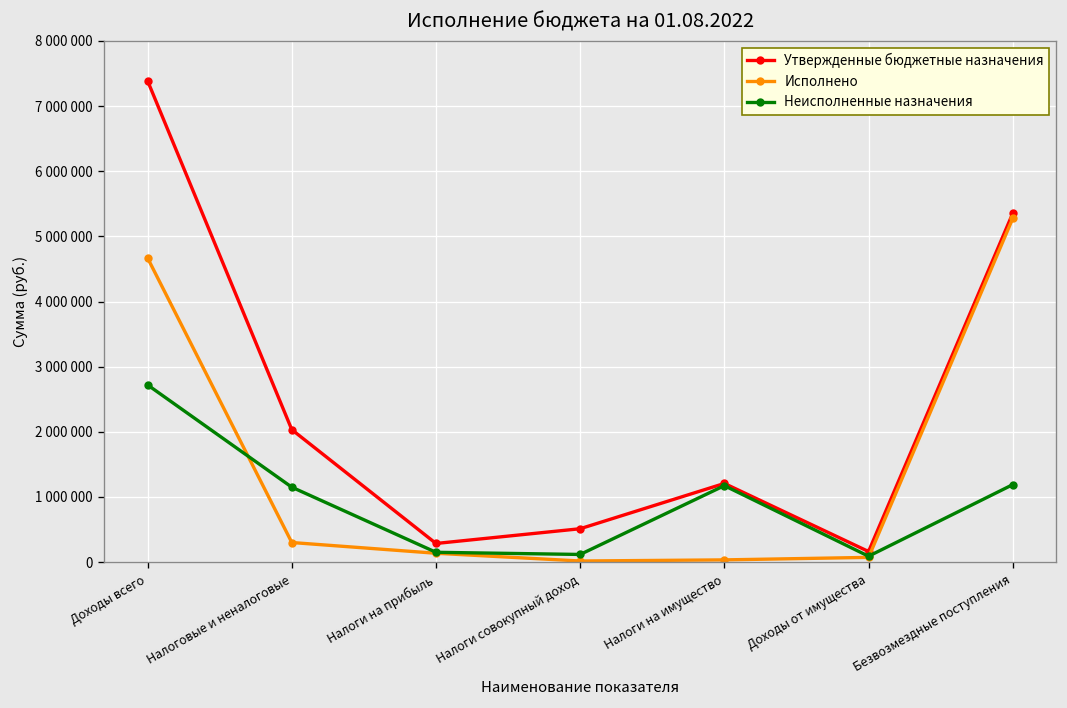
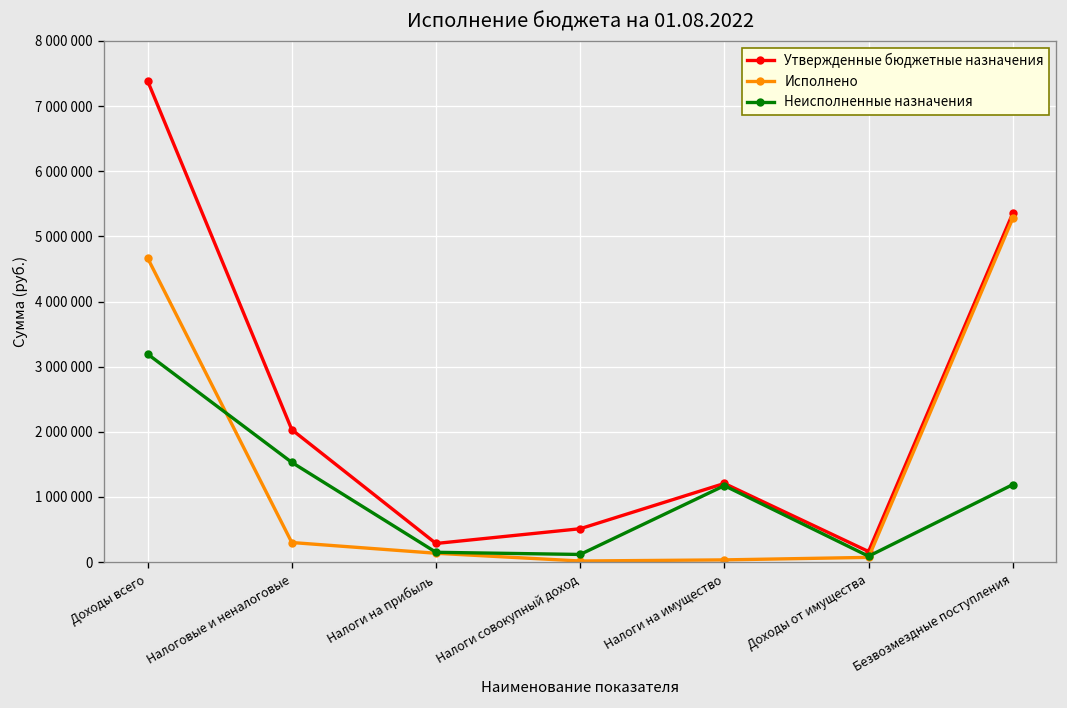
Неисполненные назначения, Доходы всего: 2700000 -> 3200000
Неисполненные назначения, Налоговые и неналоговые: 1100000 -> 1500000
